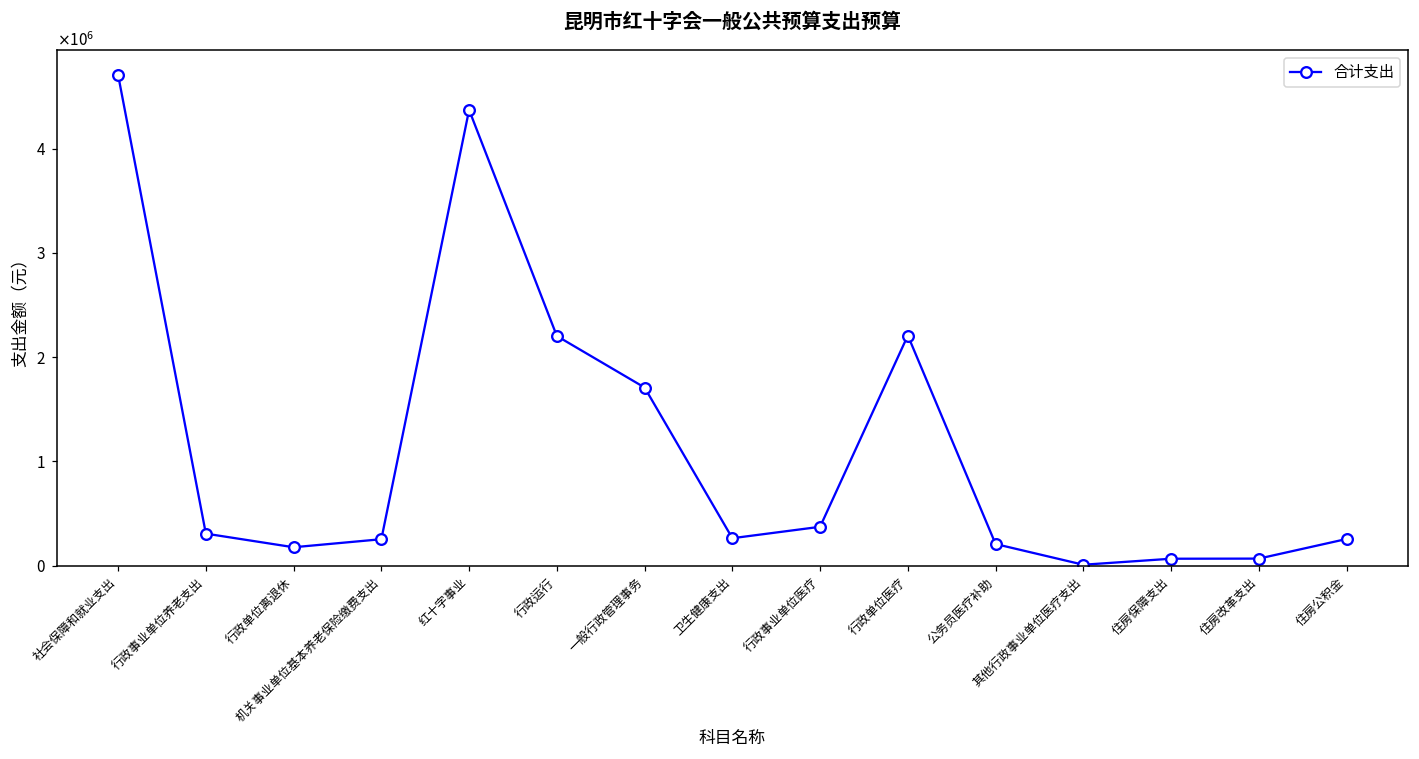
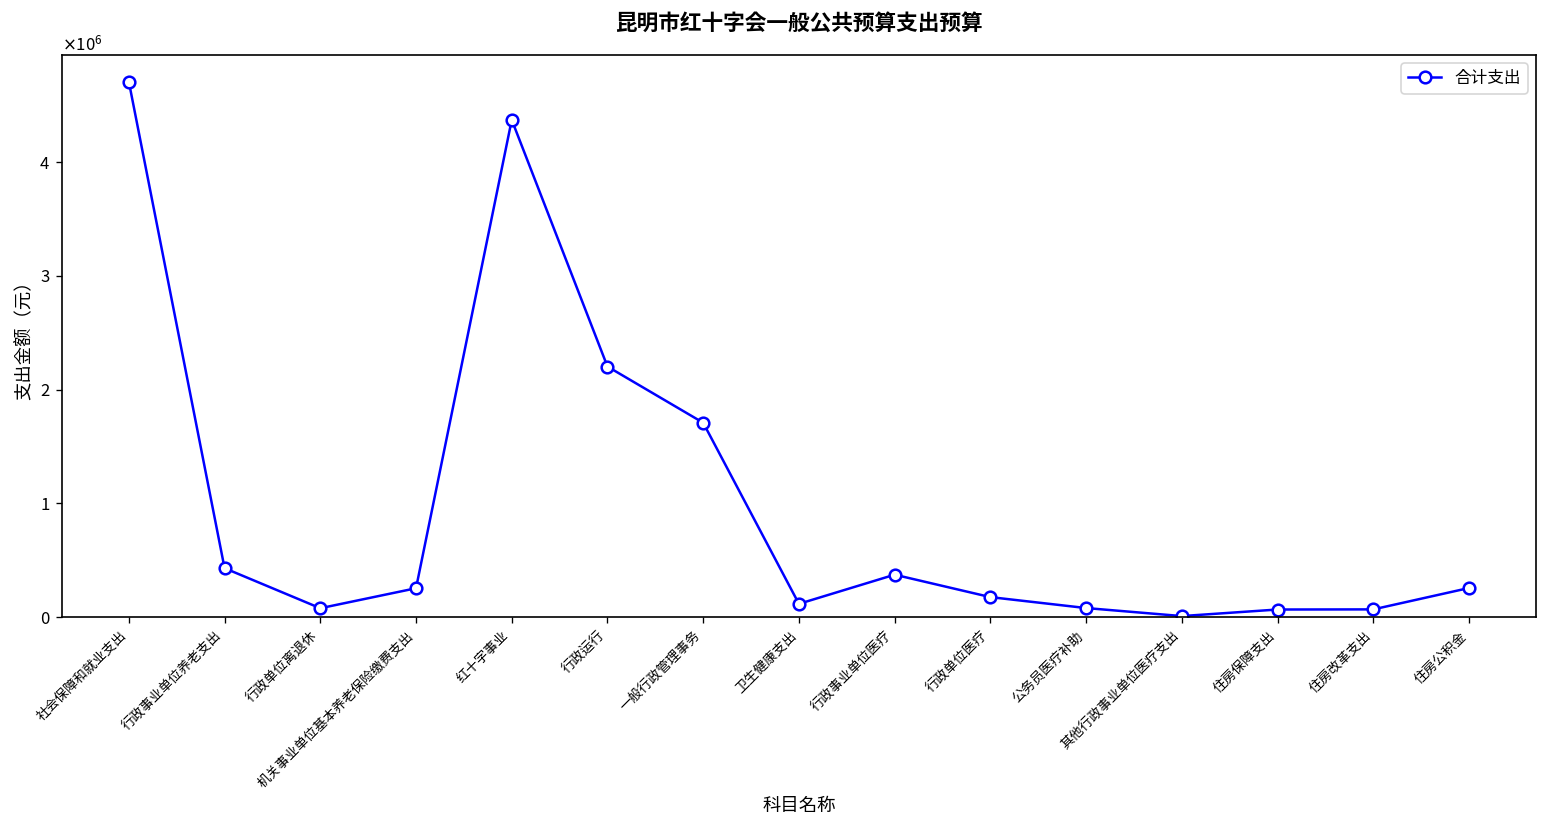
行政事业单位养老支出: 300000 -> 400000
行政单位离退休: 200000 -> 100000
卫生健康支出: 300000 -> 100000
行政单位医疗: 2200000 -> 200000
公务员医疗补助: 200000 -> 100000
